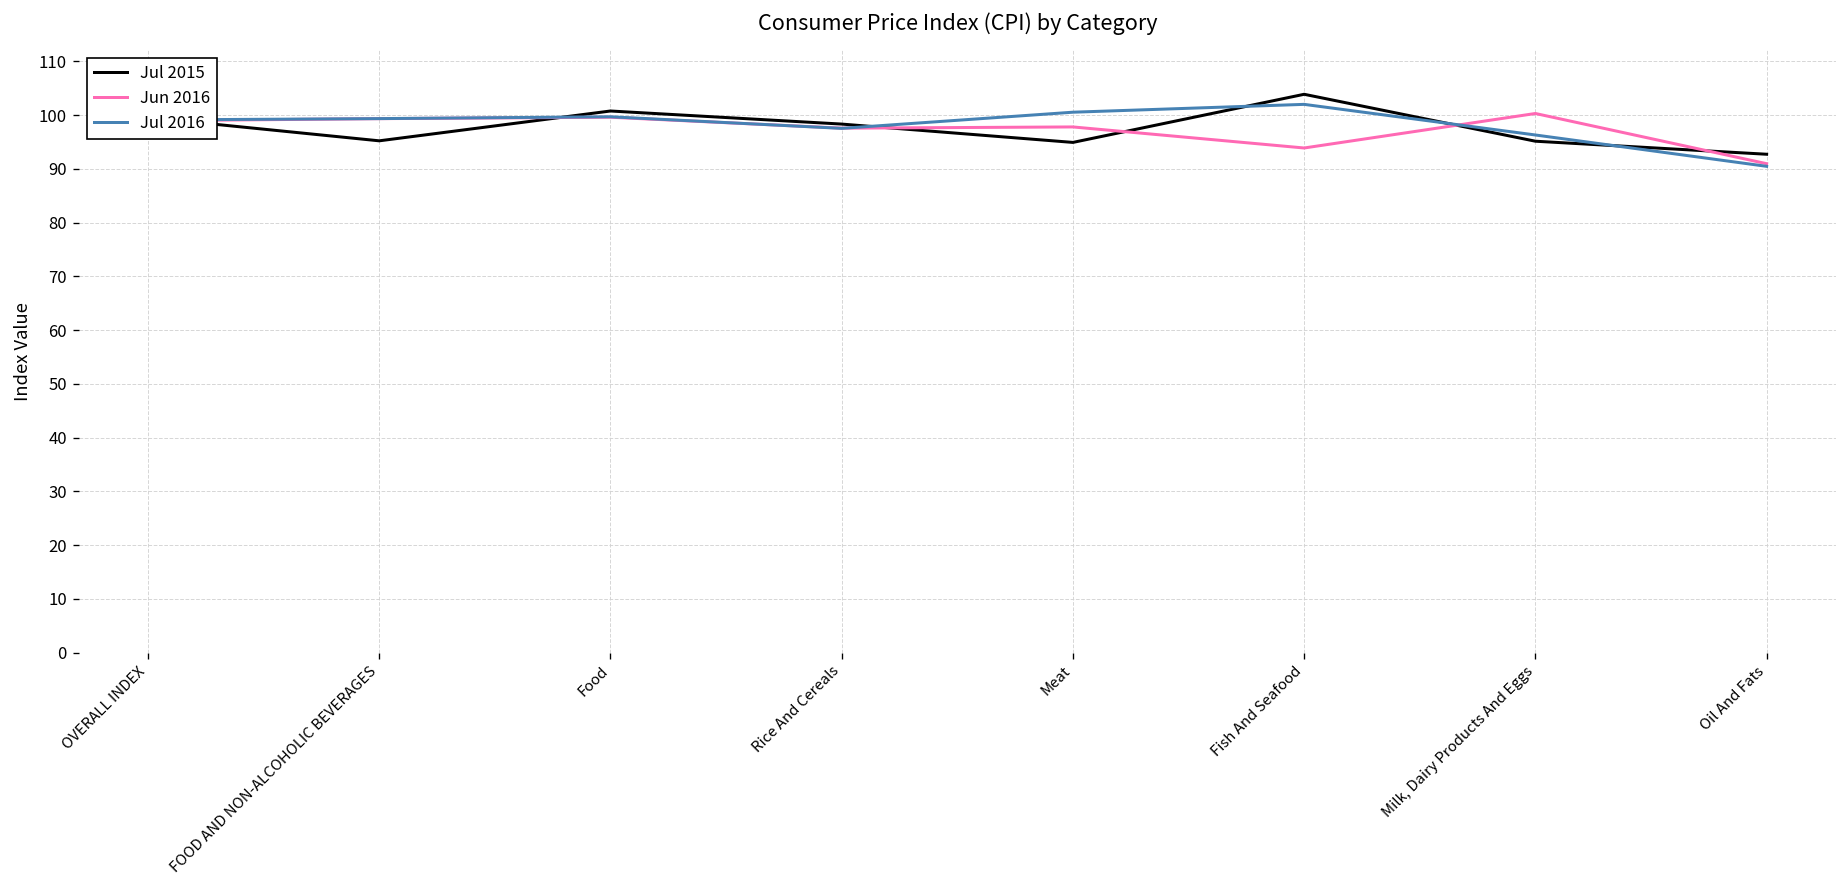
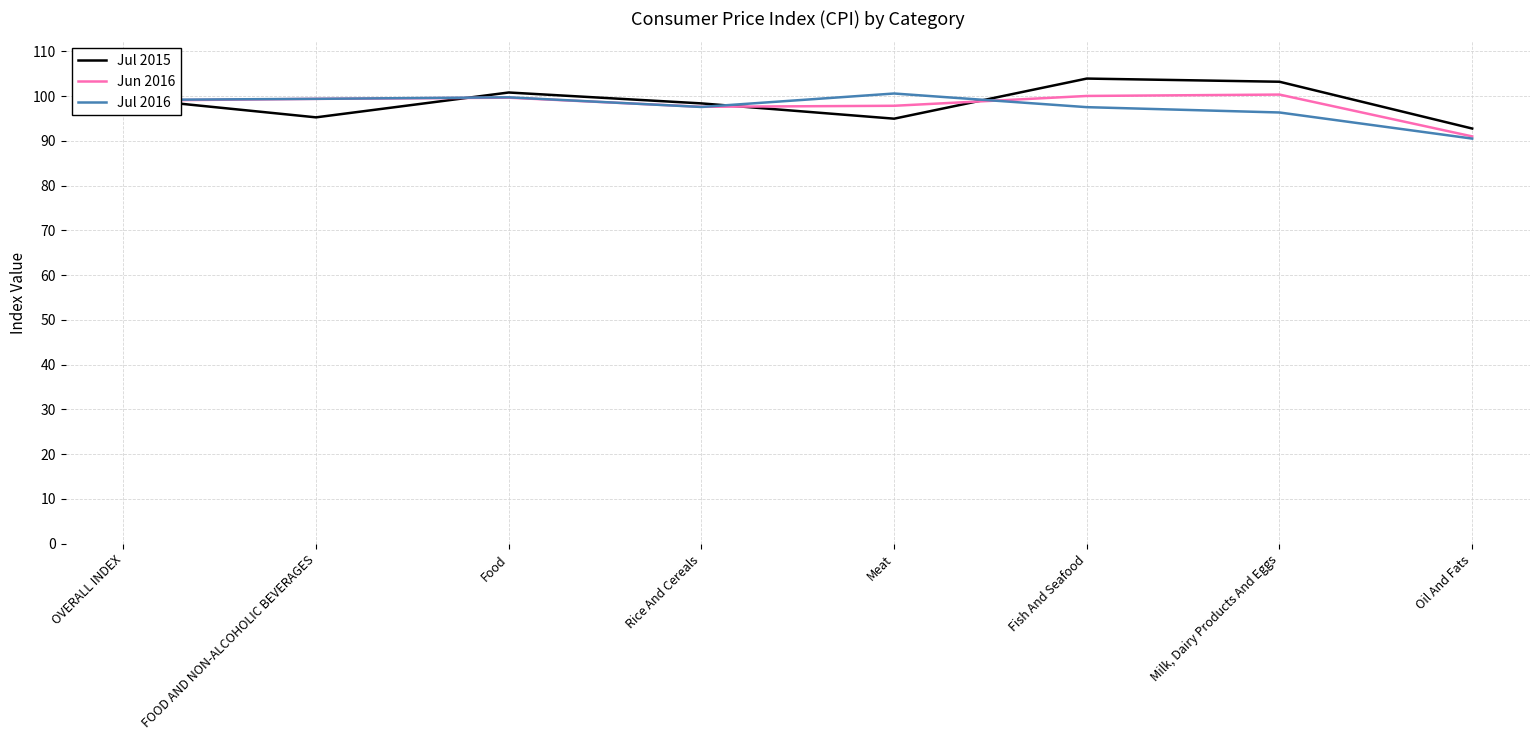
Jun 2016, Fish And Seafood: 94 -> 100
Jul 2016, Fish And Seafood: 102 -> 98
Jul 2015, Milk, Dairy Products And Eggs: 95 -> 103
